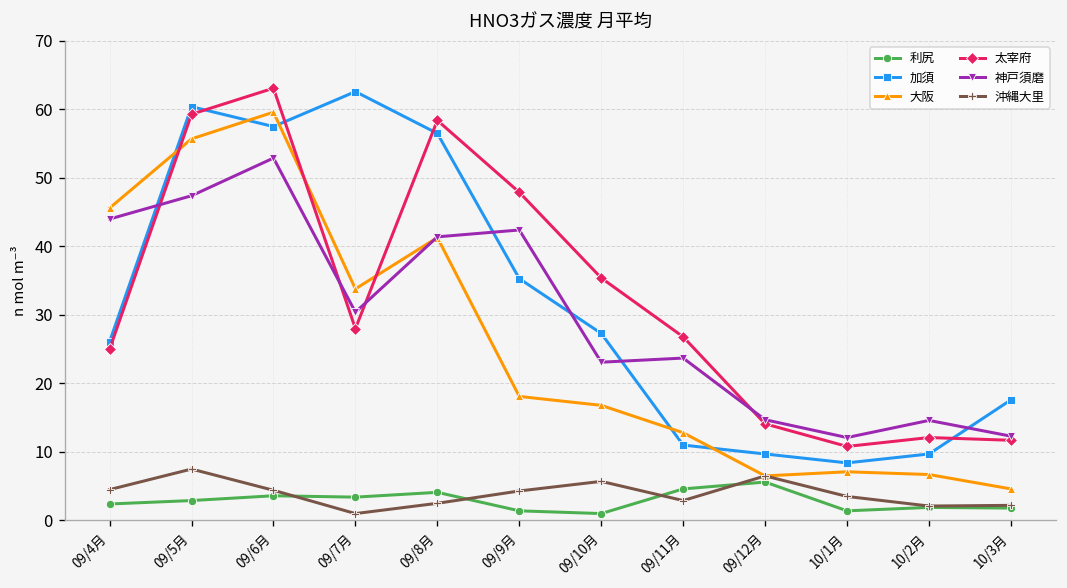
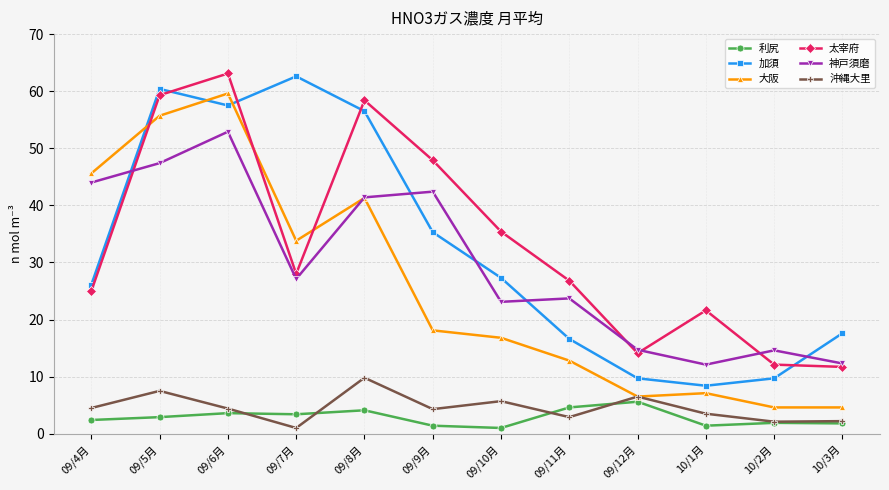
神戸須磨, 09/7月: 30 -> 27
沖縄大里, 09/8月: 3 -> 10
加須, 09/11月: 11 -> 17
太宰府, 10/1月: 11 -> 22
大阪, 10/2月: 7 -> 5
